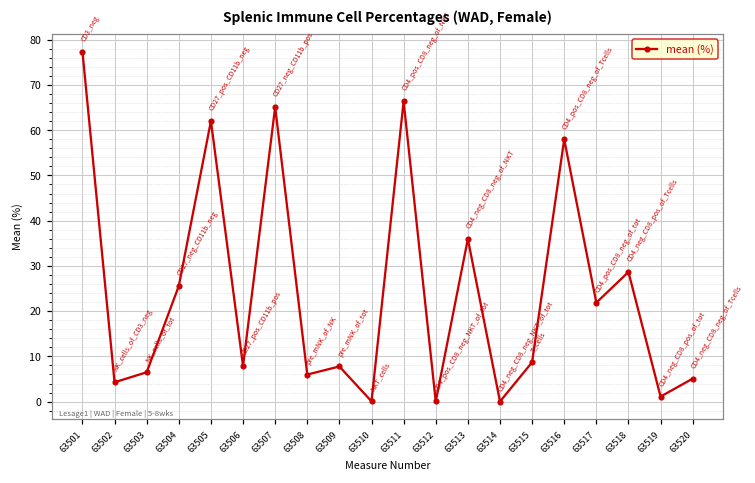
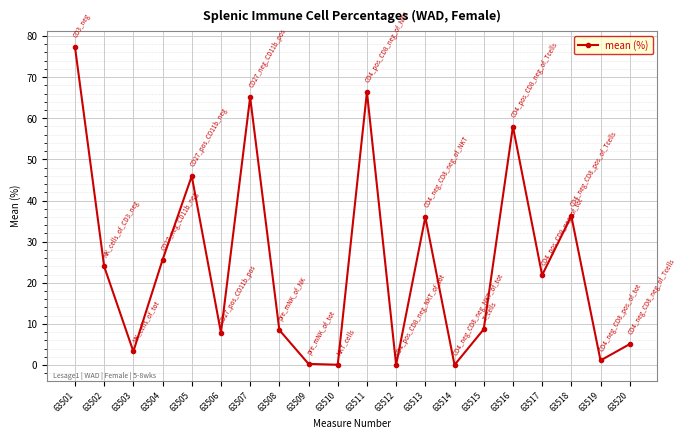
63502: 4 -> 24
63503: 6 -> 3
63505: 62 -> 46
63508: 6 -> 9
63509: 8 -> 0
63518: 29 -> 36
